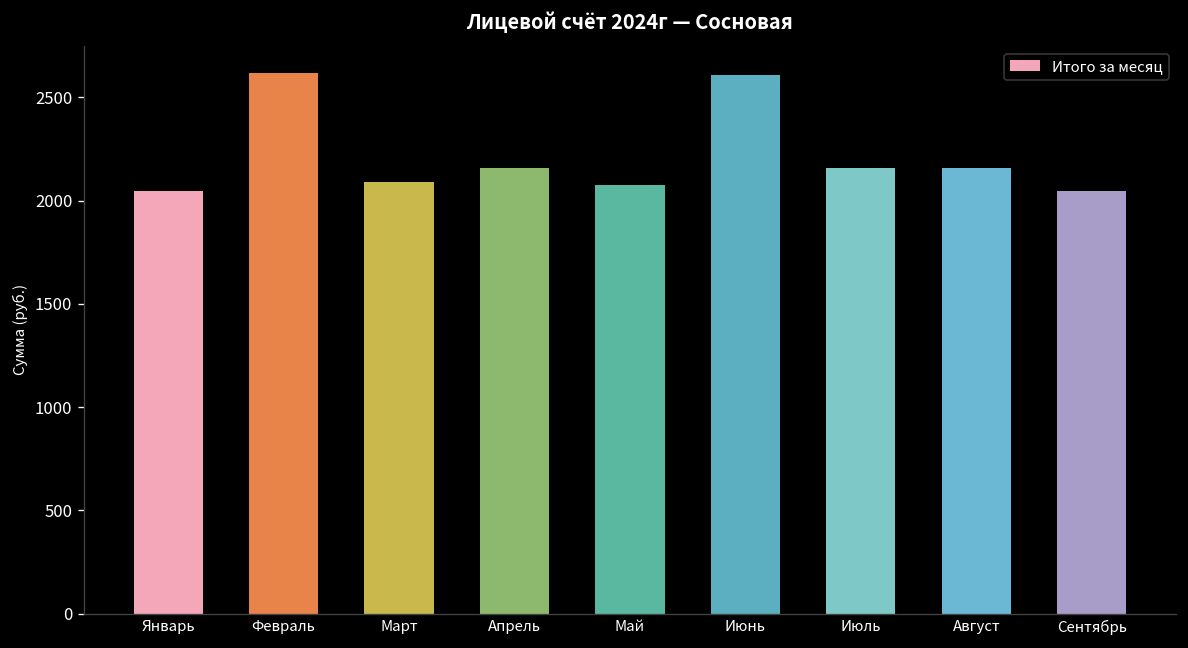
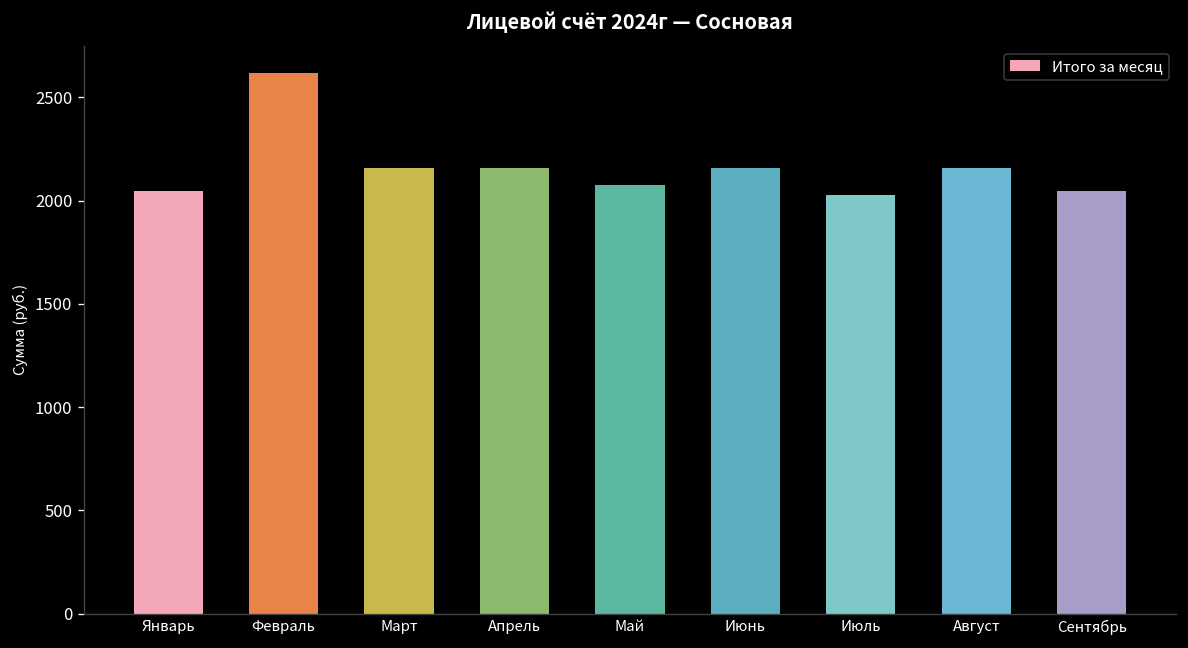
Март: 2090 -> 2160
Июнь: 2610 -> 2160
Июль: 2160 -> 2030
